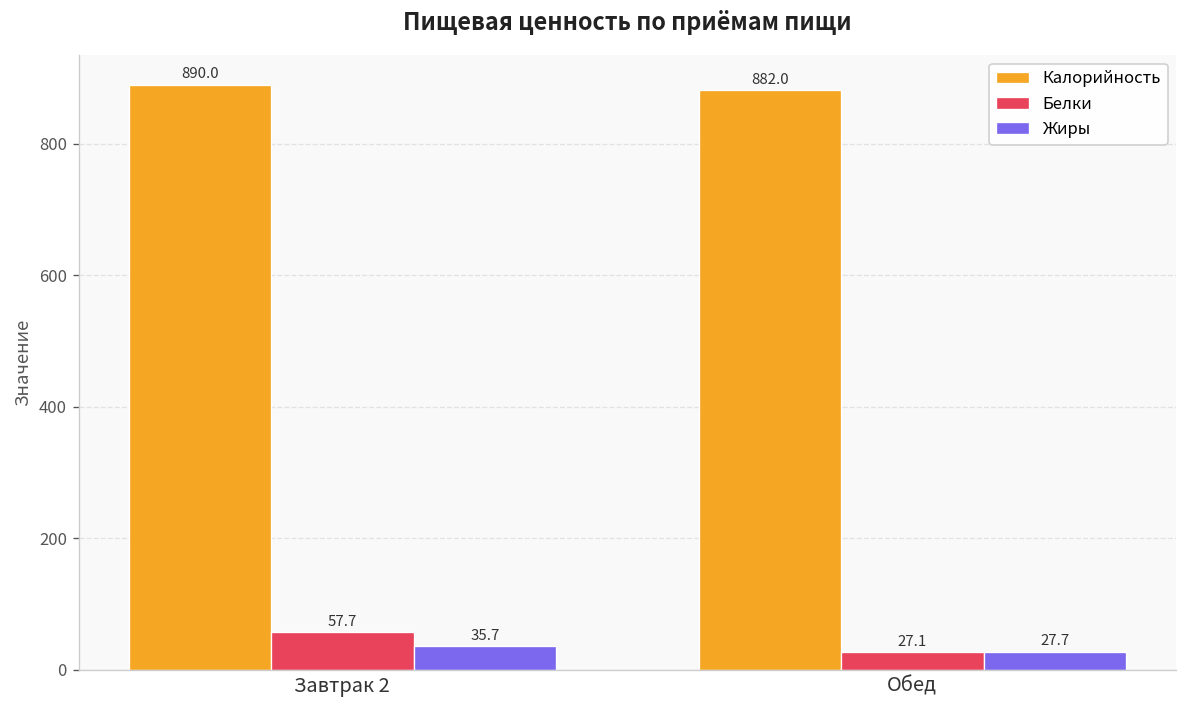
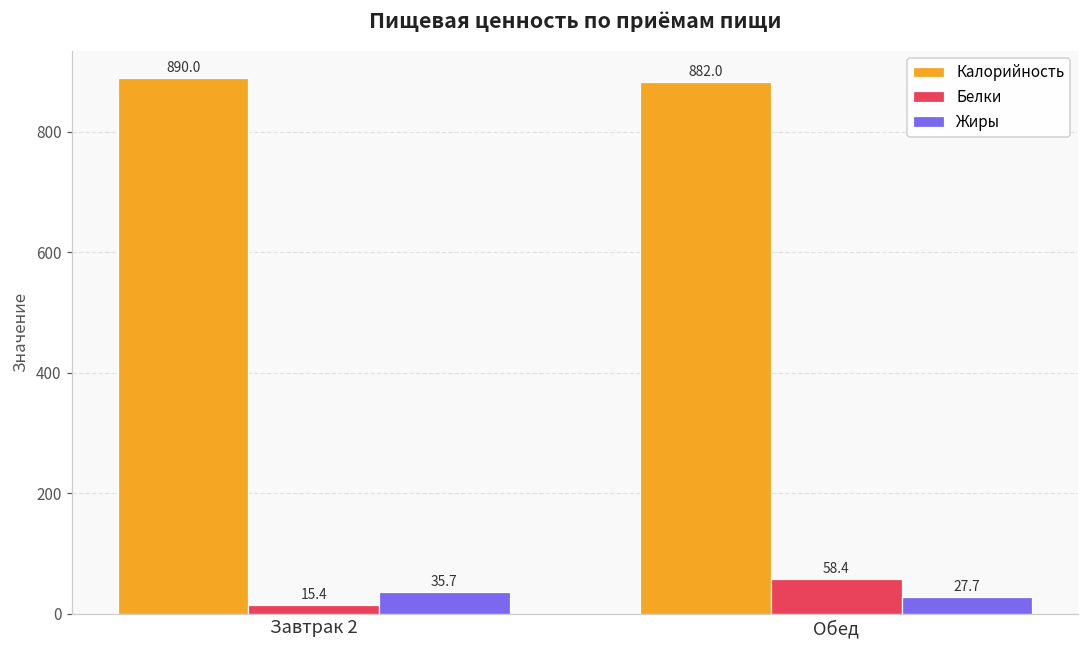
Белки, Завтрак 2: 57.7 -> 15.4
Белки, Обед: 27.1 -> 58.4
